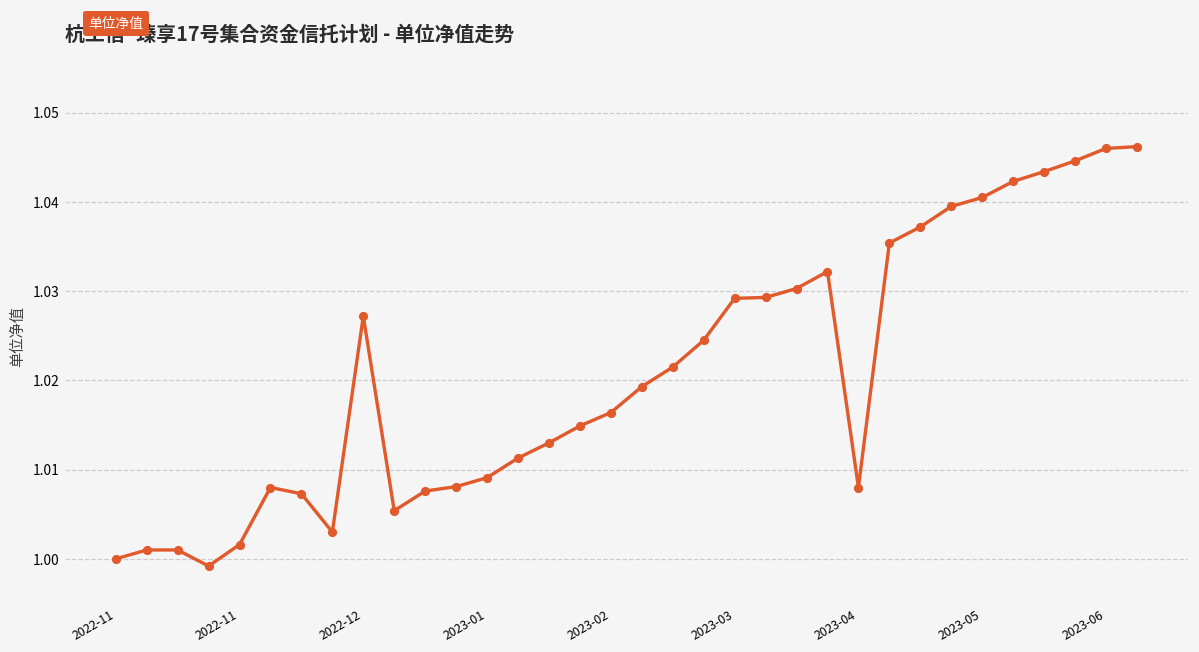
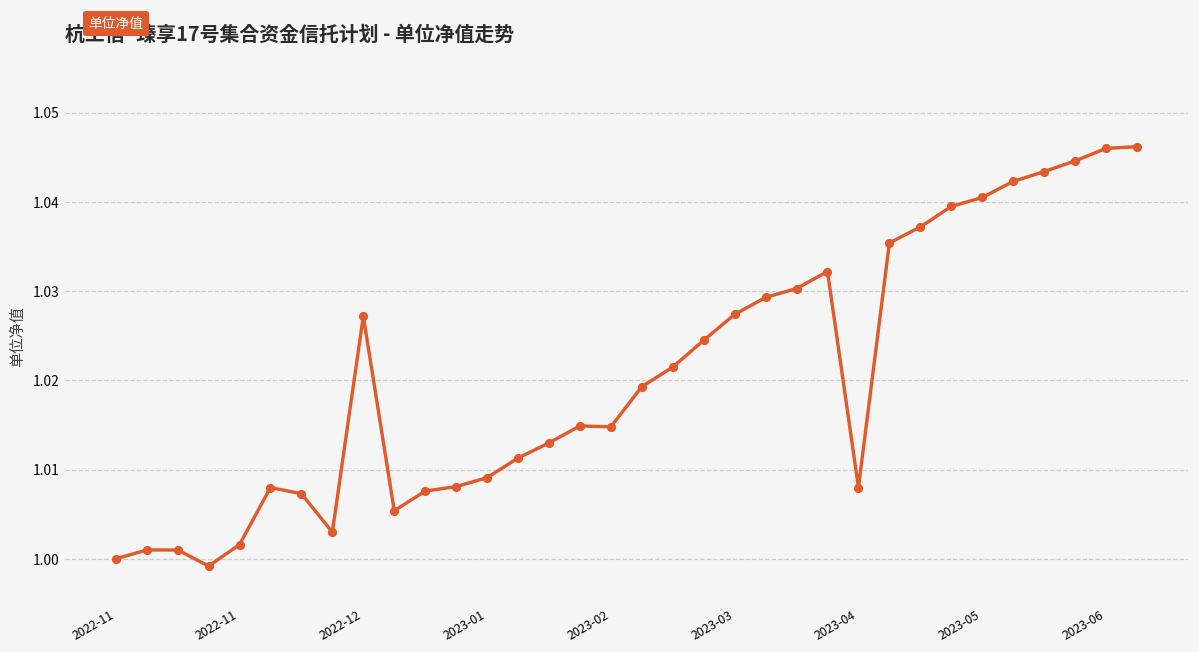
2023-02: 1.016 -> 1.015
2023-03: 1.029 -> 1.027
